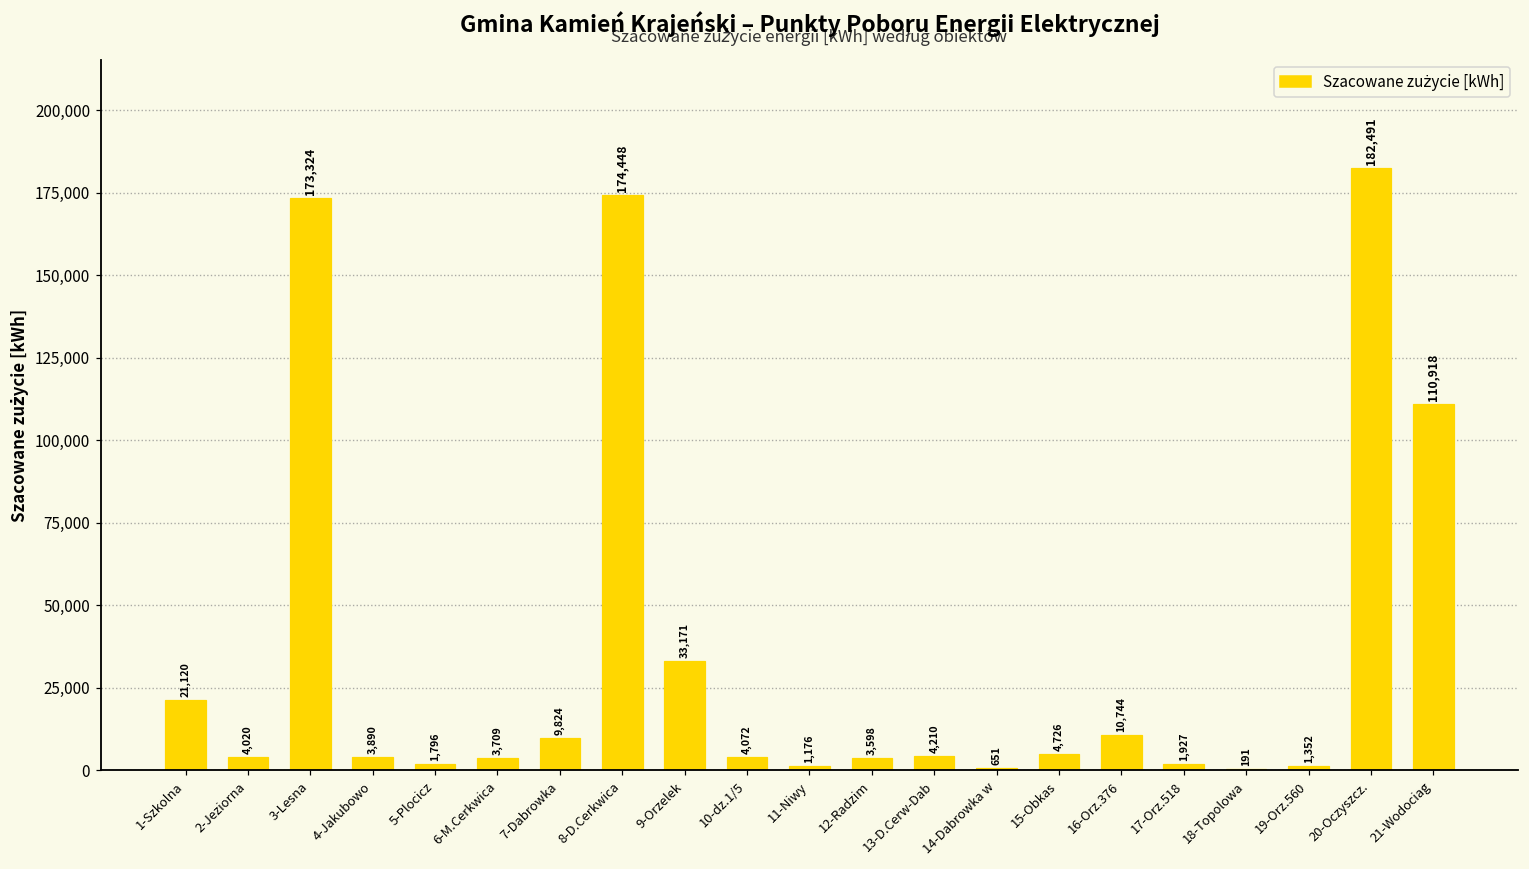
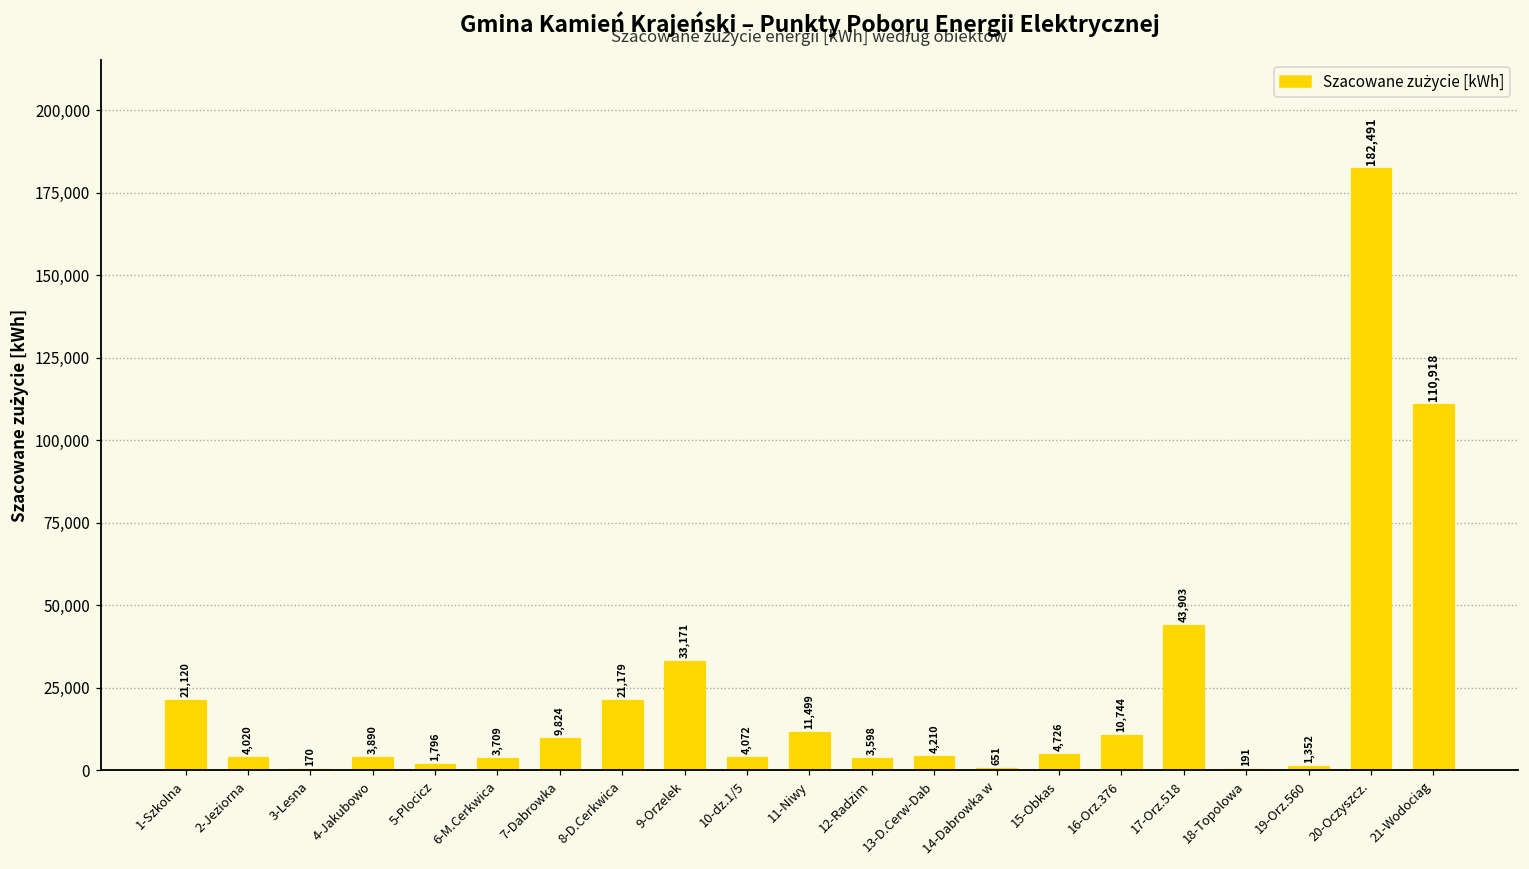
3-Lesna: 173,324 -> 170
8-D.Cerkwica: 174,448 -> 21,179
11-Niwy: 1,176 -> 11,499
17-Orz.518: 1,927 -> 43,903
